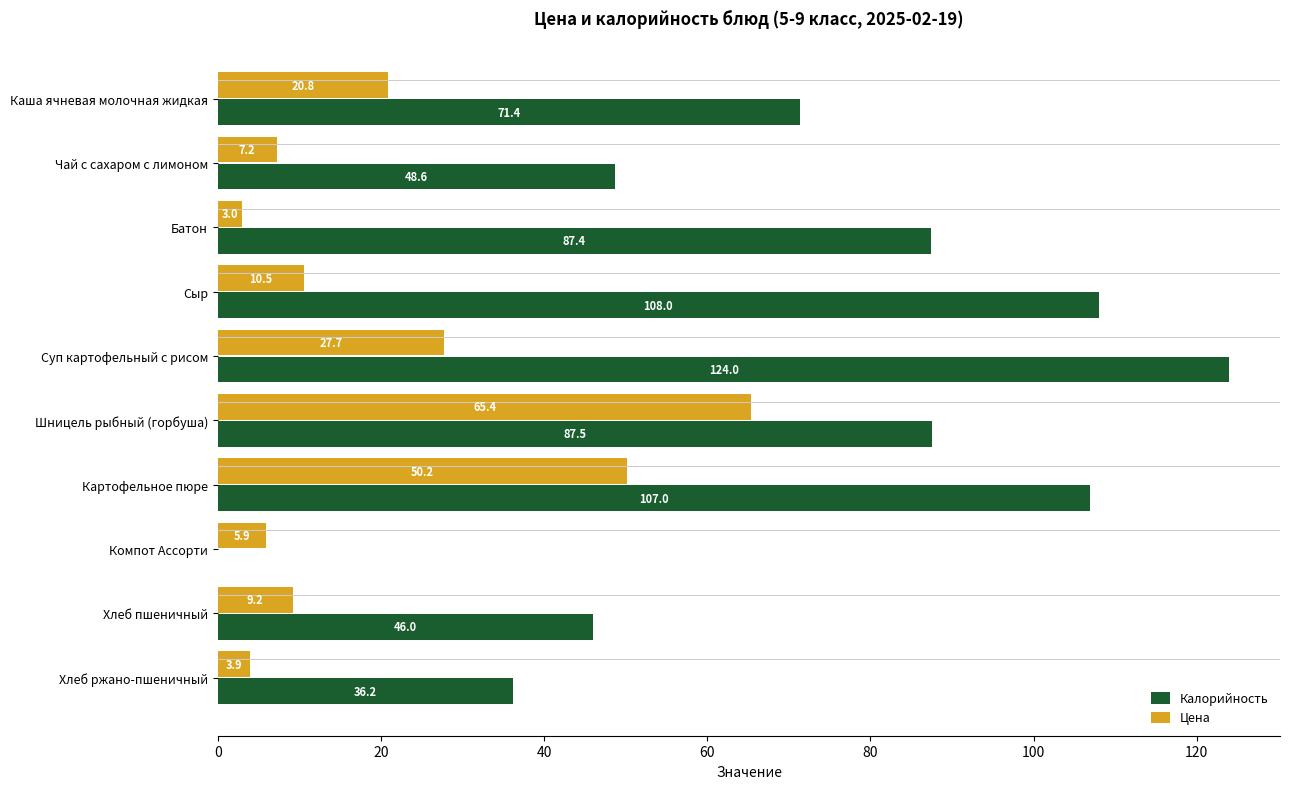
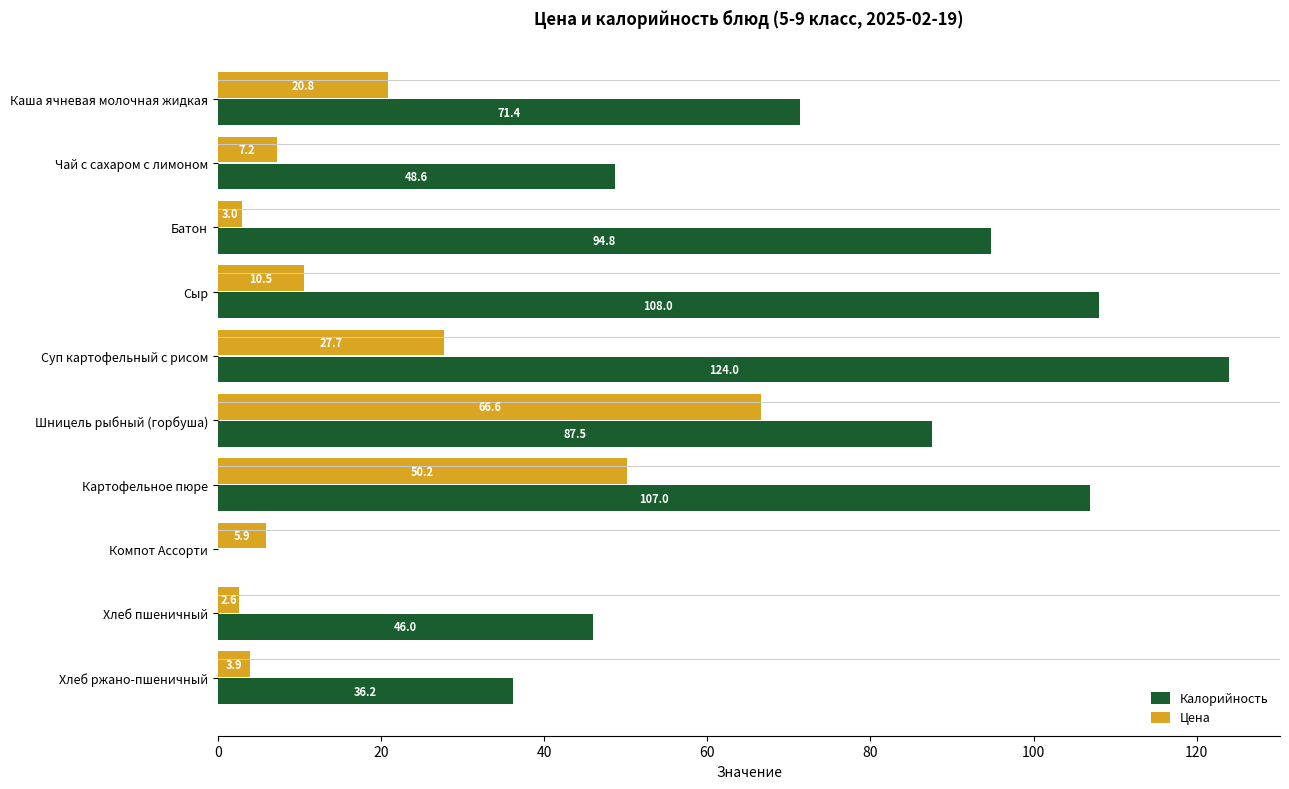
Калорийность, Батон: 87.4 -> 94.8
Цена, Шницель рыбный (горбуша): 65.4 -> 66.6
Цена, Хлеб пшеничный: 9.2 -> 2.6
